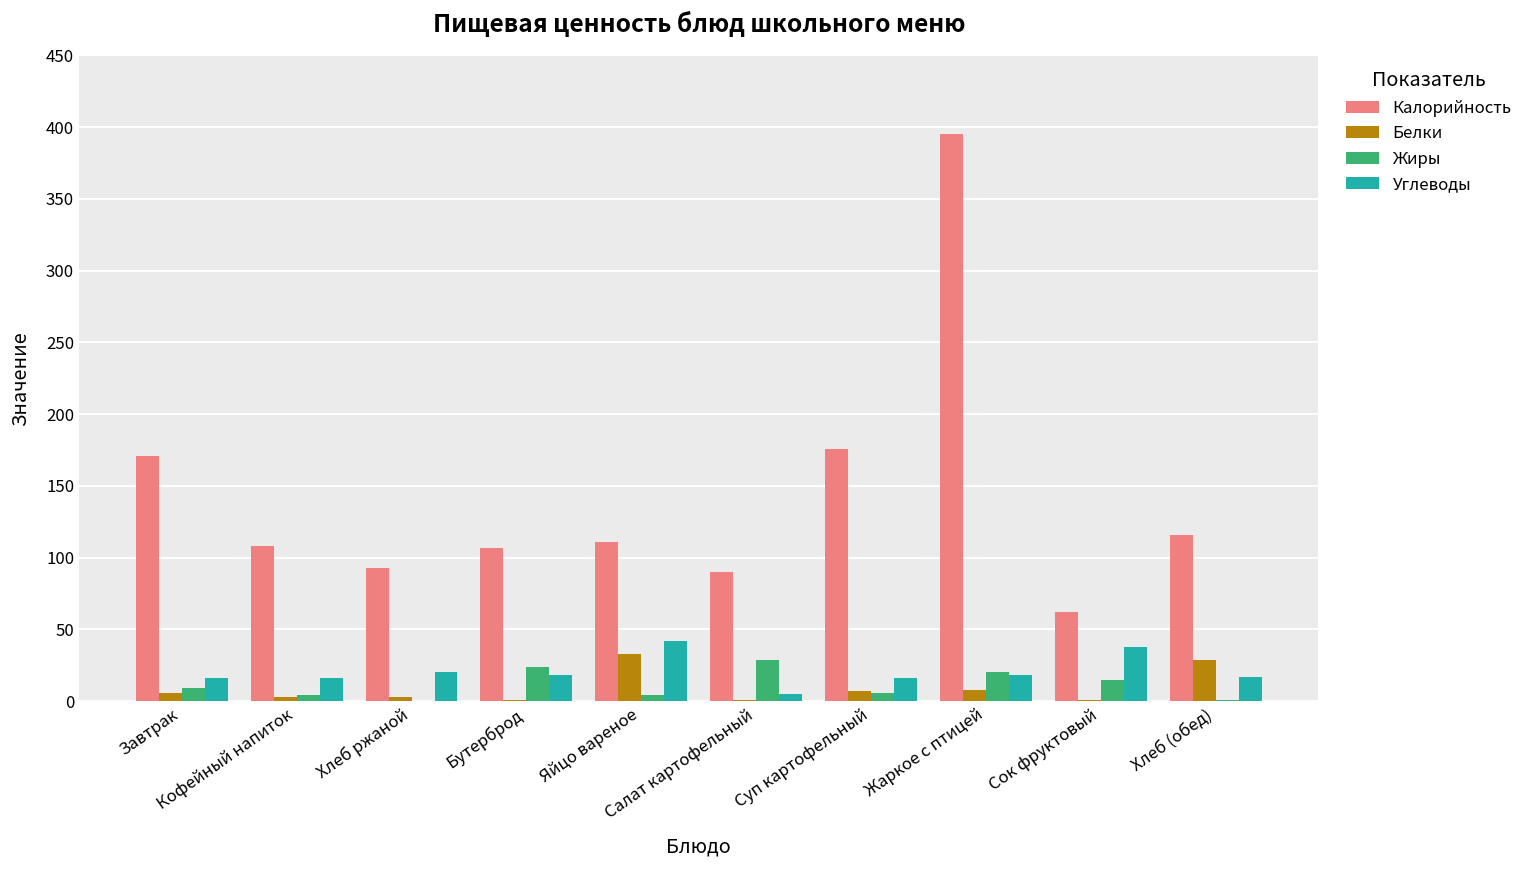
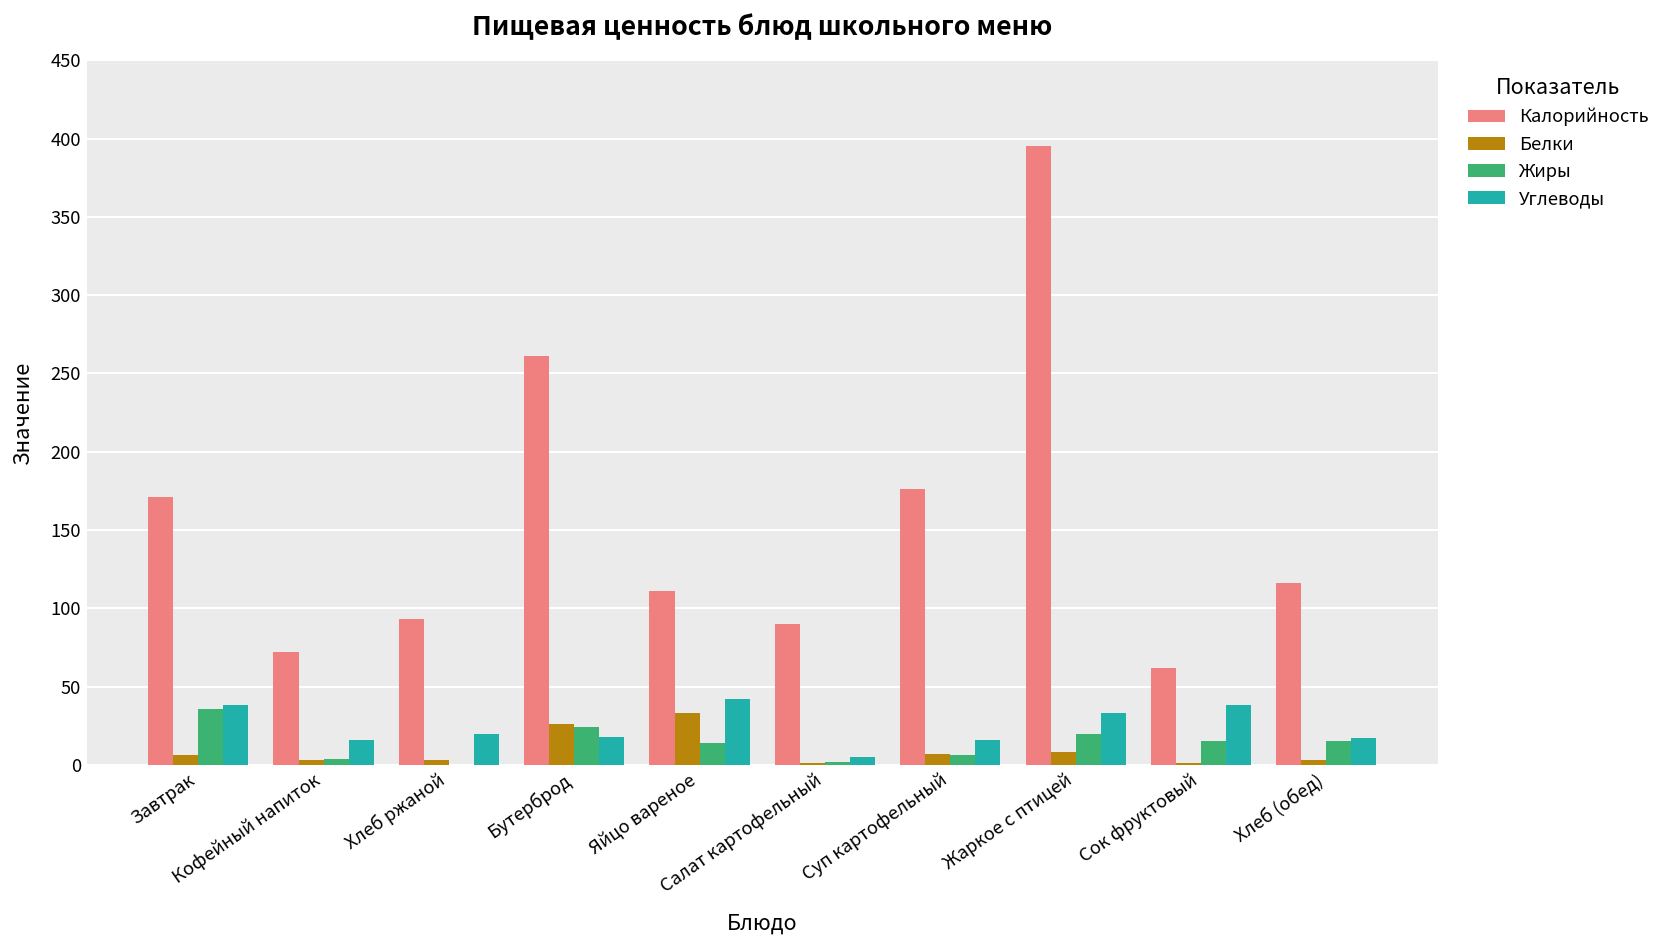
Жиры, Завтрак: 9 -> 36
Углеводы, Завтрак: 16 -> 38
Калорийность, Кофейный напиток: 108 -> 72
Калорийность, Бутерброд: 107 -> 261
Белки, Бутерброд: 1 -> 26
Жиры, Яйцо вареное: 4 -> 14
Жиры, Салат картофельный: 29 -> 2
Углеводы, Жаркое с птицей: 18 -> 33
Белки, Хлеб (обед): 29 -> 3
Жиры, Хлеб (обед): 1 -> 15
